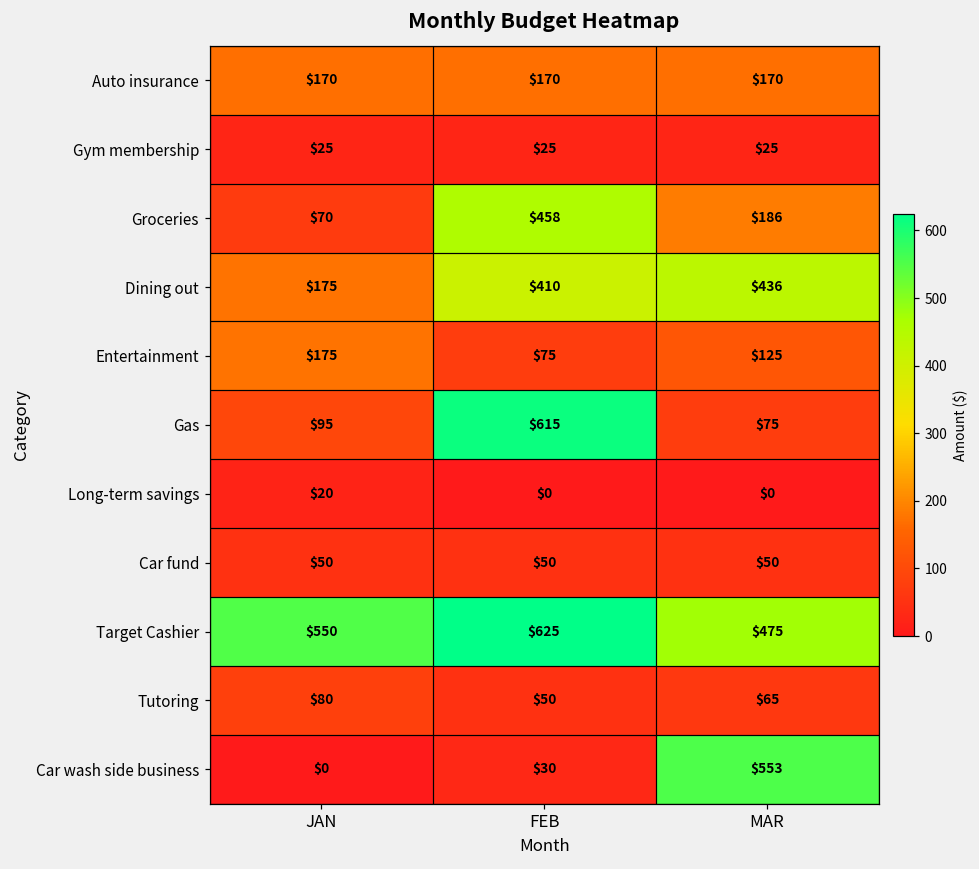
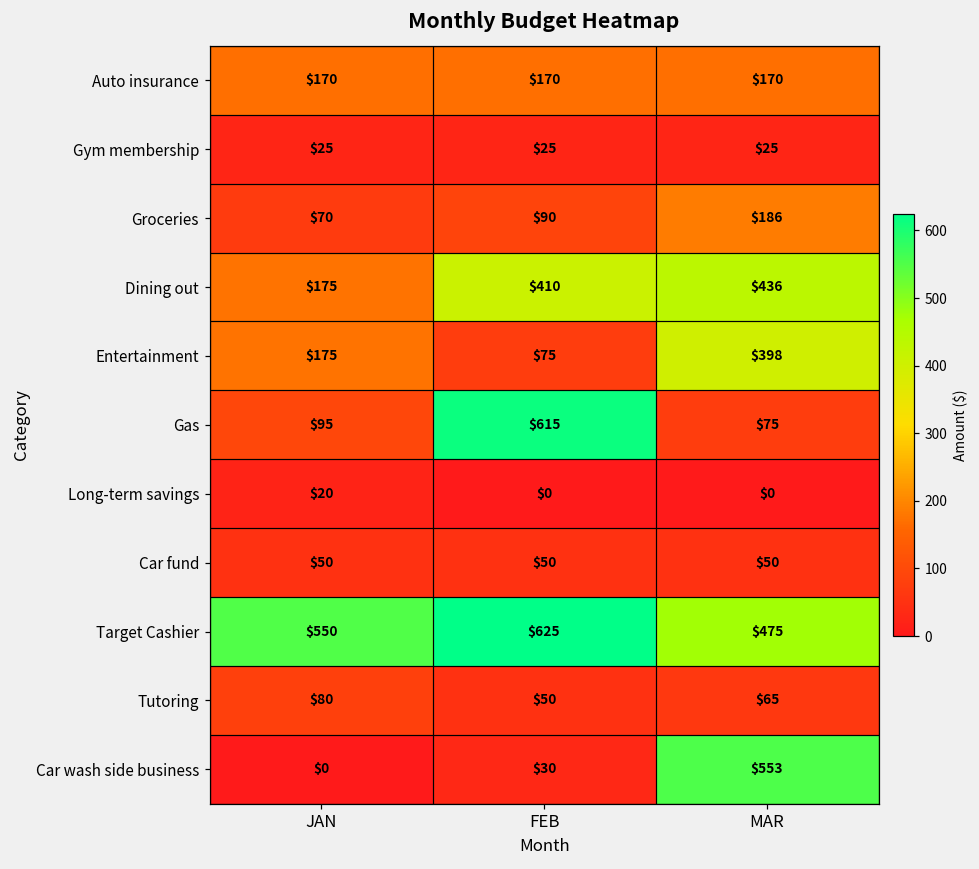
Groceries, FEB: $458 -> $90
Entertainment, MAR: $125 -> $398
